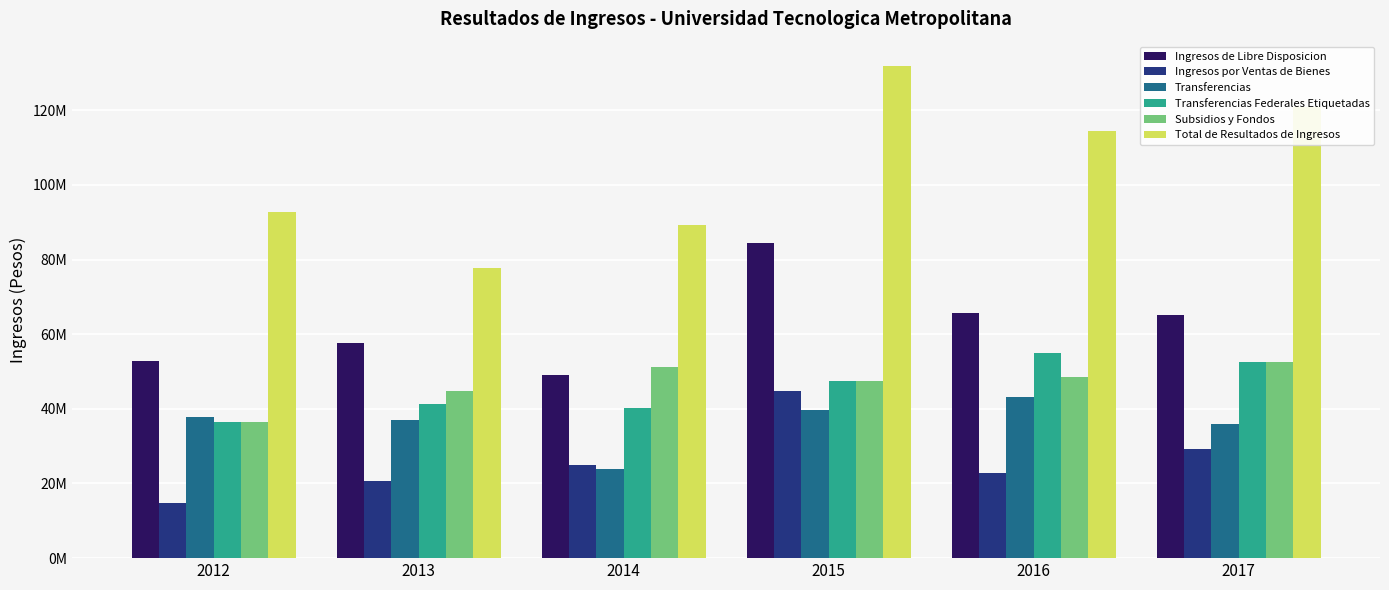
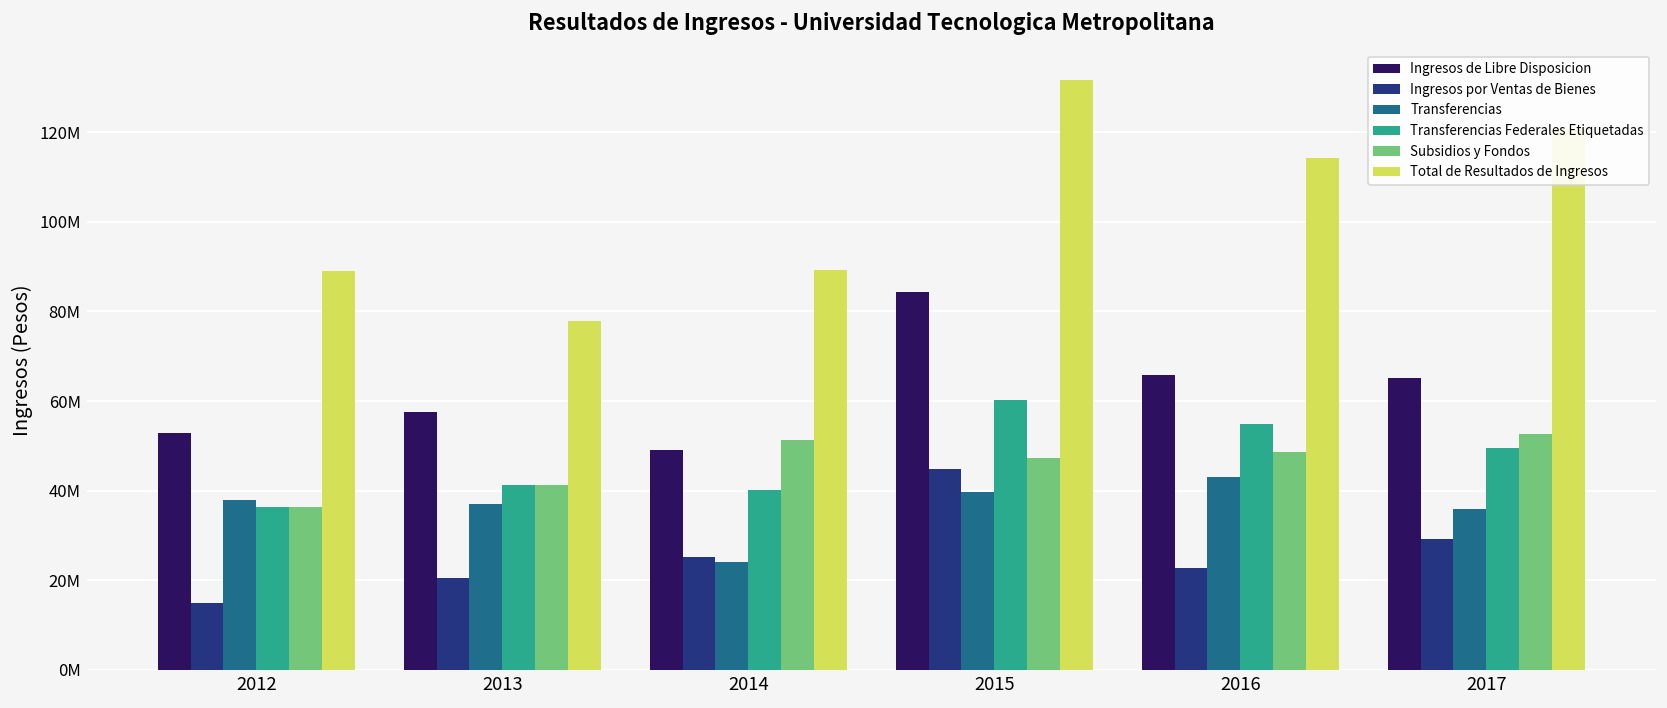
Total de Resultados de Ingresos, 2012: 93000000 -> 89000000
Subsidios y Fondos, 2013: 45000000 -> 41000000
Transferencias Federales Etiquetadas, 2015: 47000000 -> 60000000
Transferencias Federales Etiquetadas, 2017: 53000000 -> 49000000
